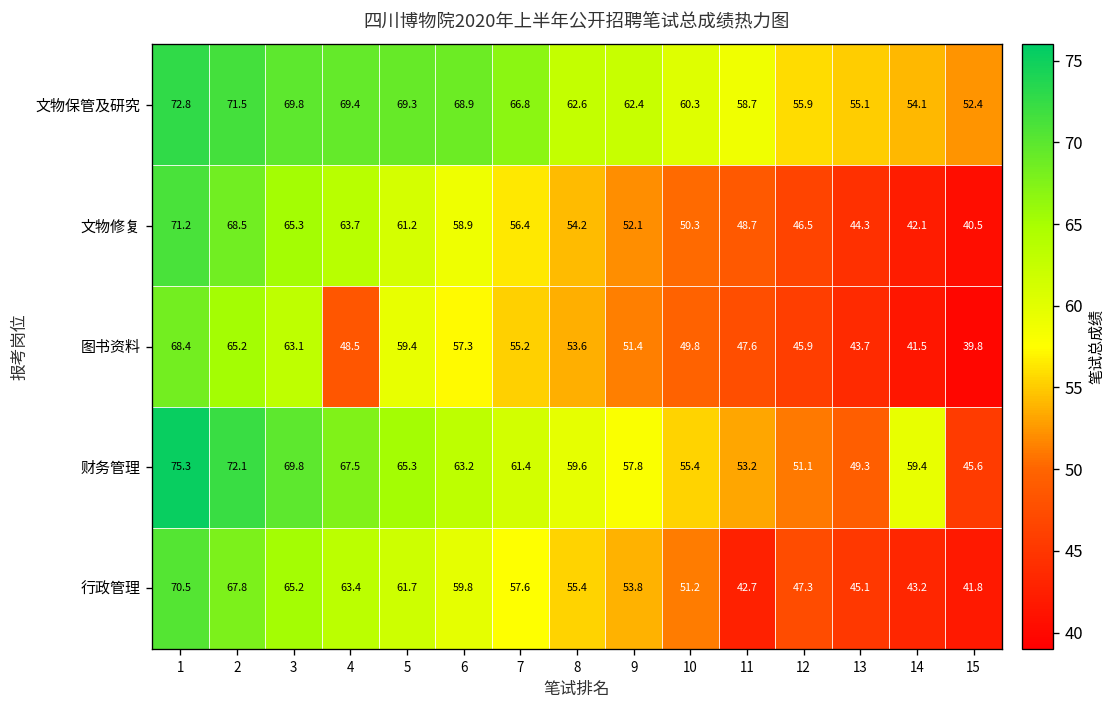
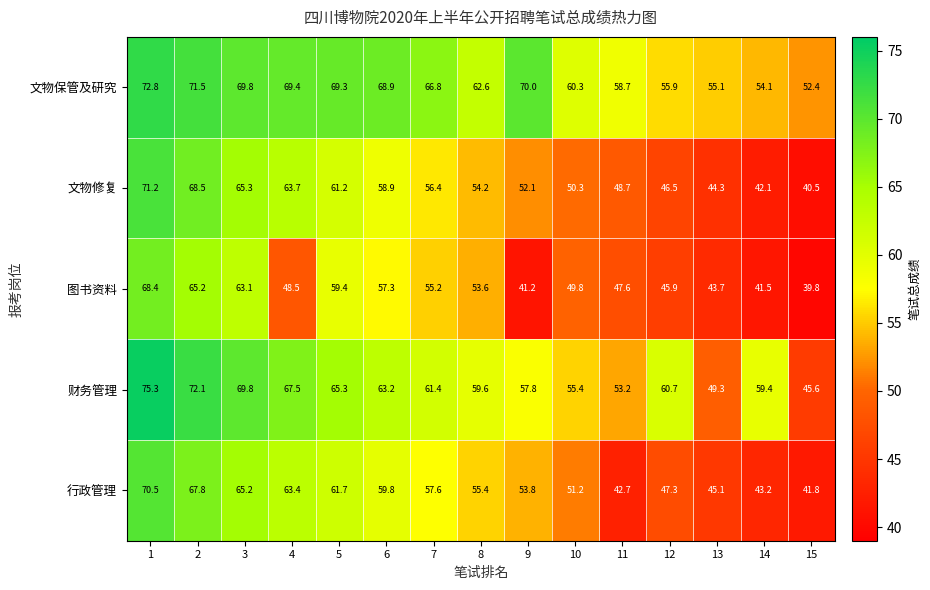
文物保管及研究, 9: 62.4 -> 70.0
图书资料, 9: 51.4 -> 41.2
财务管理, 12: 51.1 -> 60.7
